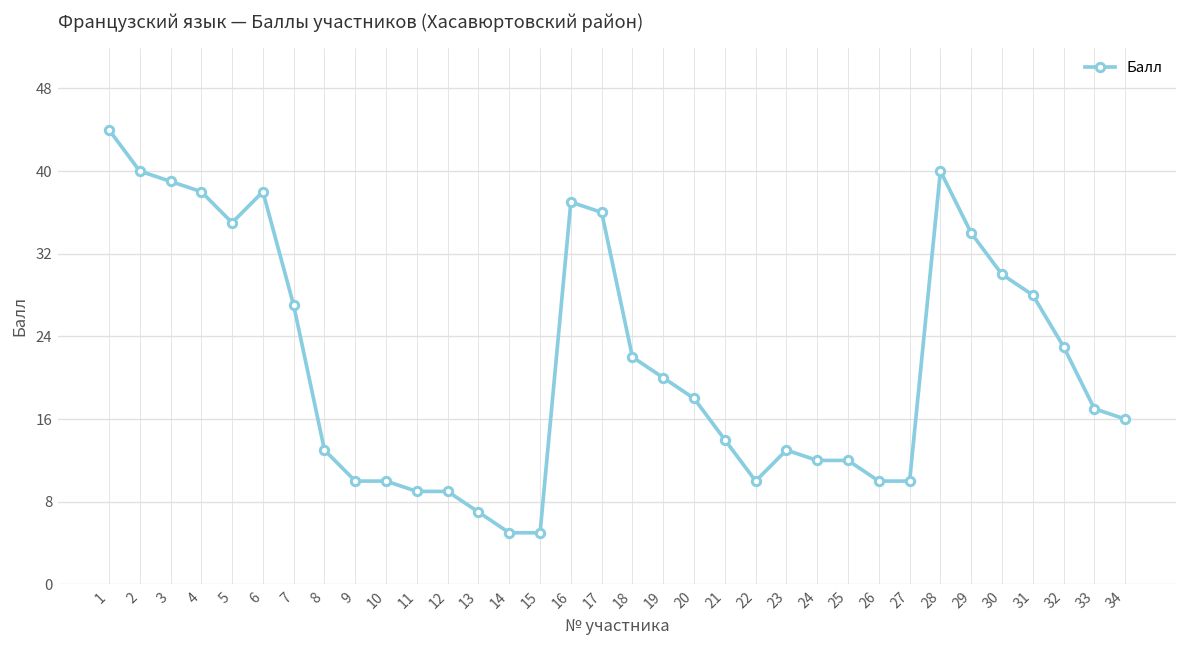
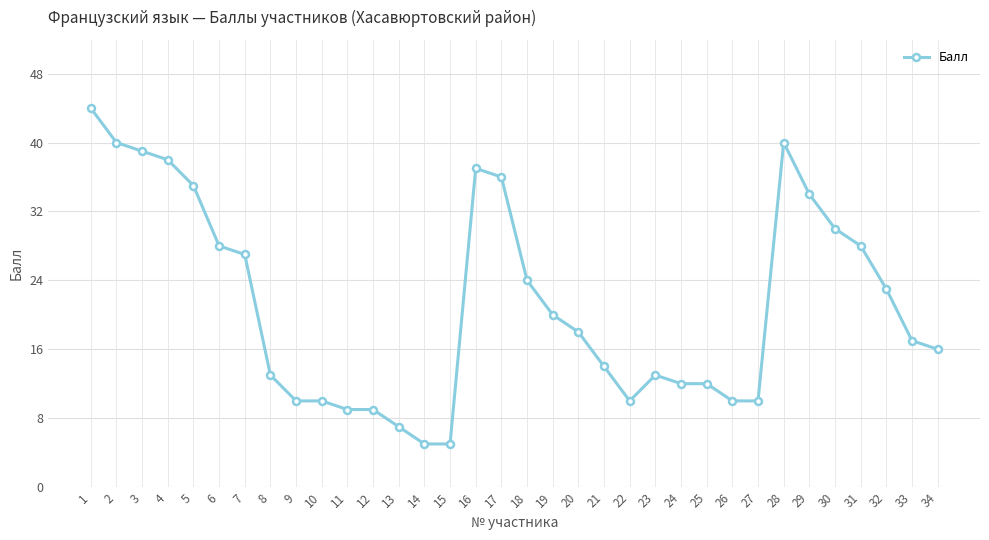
6: 38 -> 28
18: 22 -> 24
